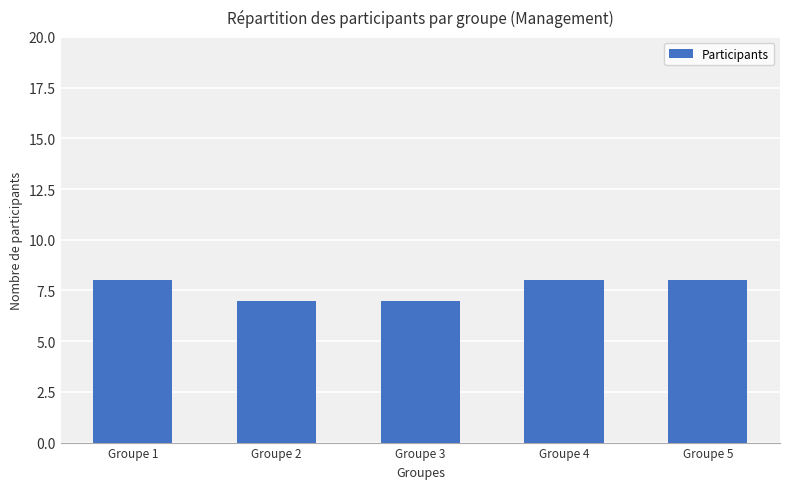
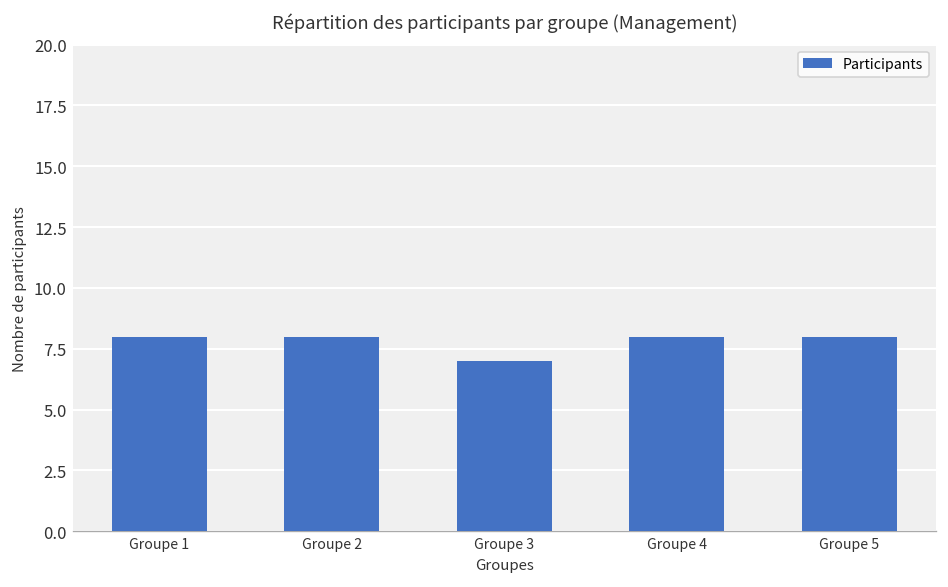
Groupe 2: 7 -> 8
